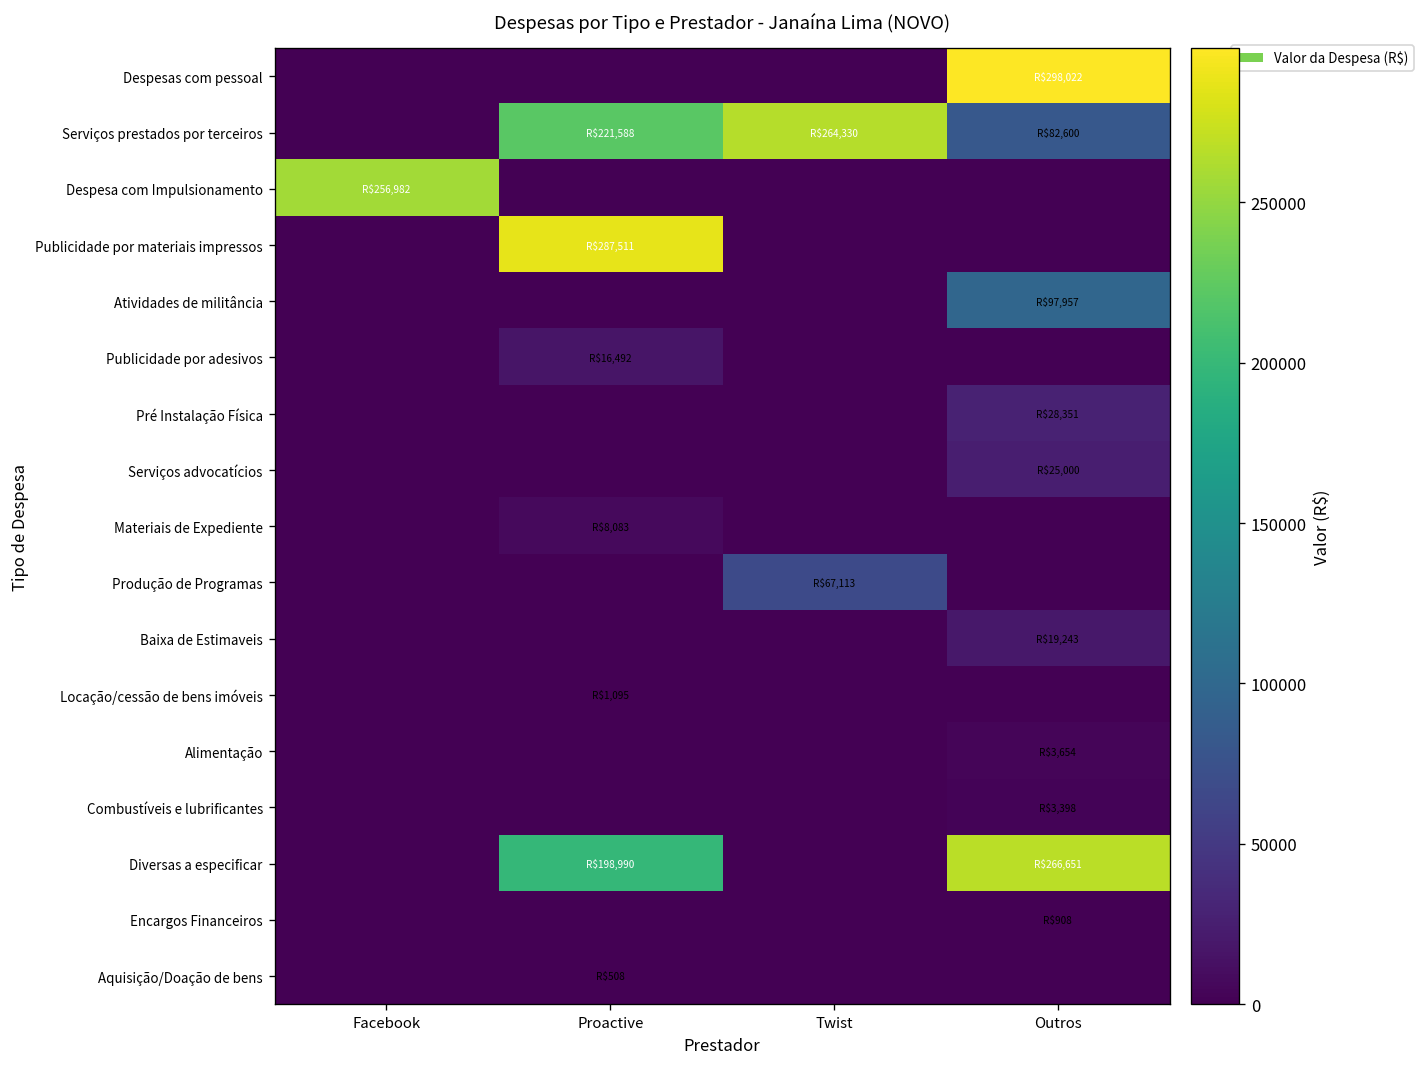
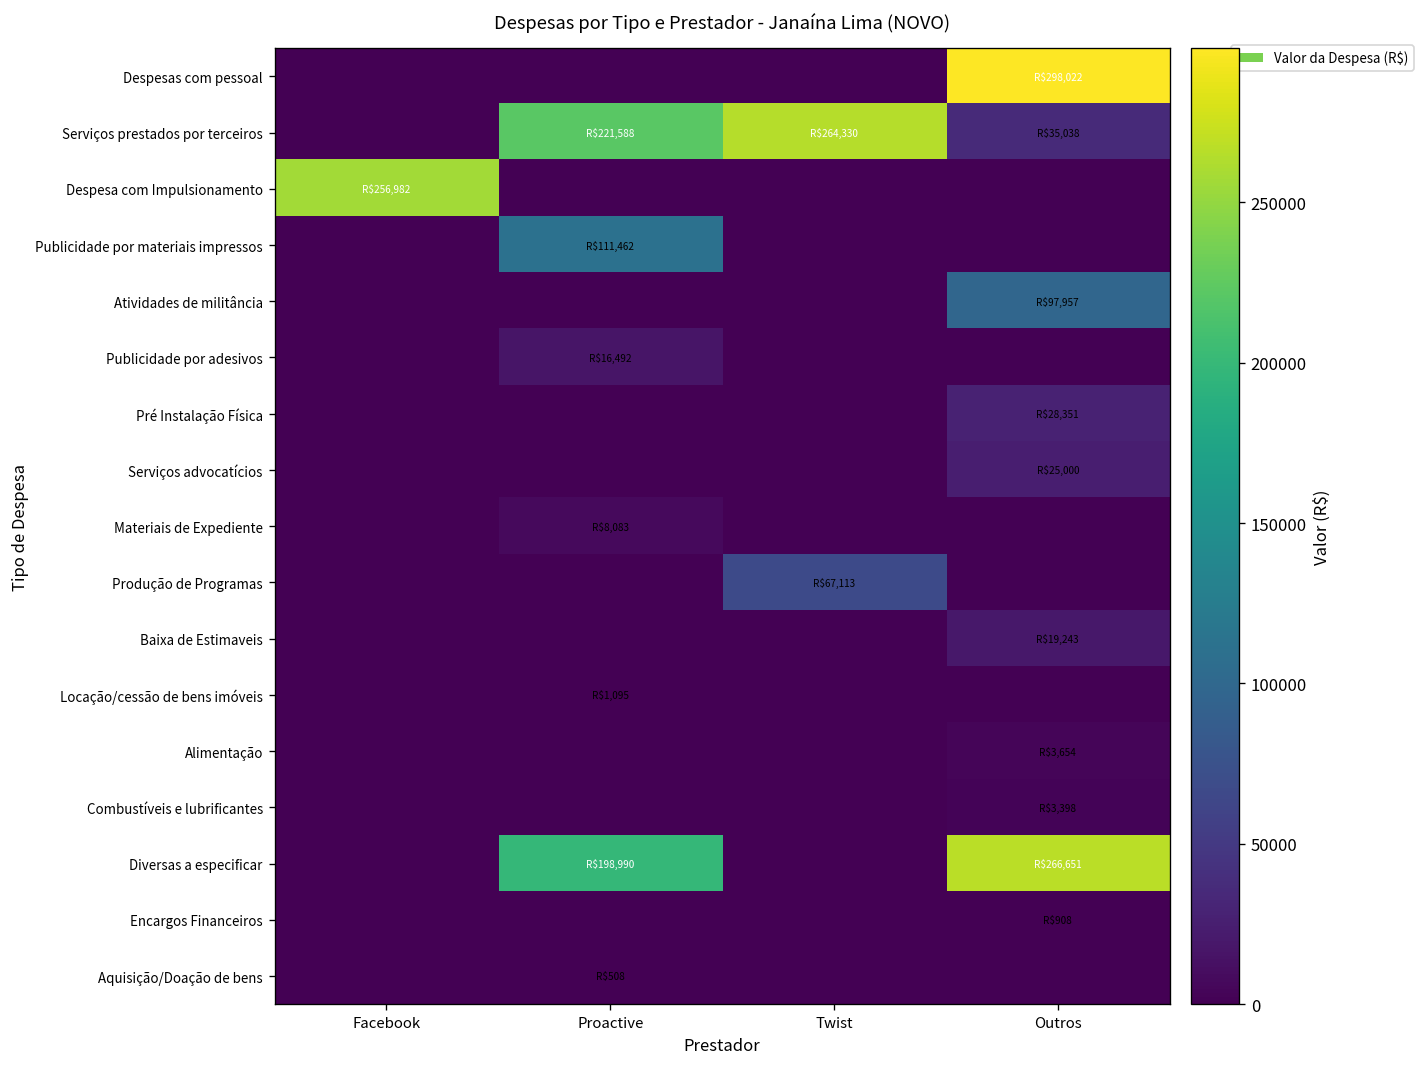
Serviços prestados por terceiros, Outros: $82,600 -> $35,038
Publicidade por materiais impressos, Proactive: $287,511 -> $111,462
